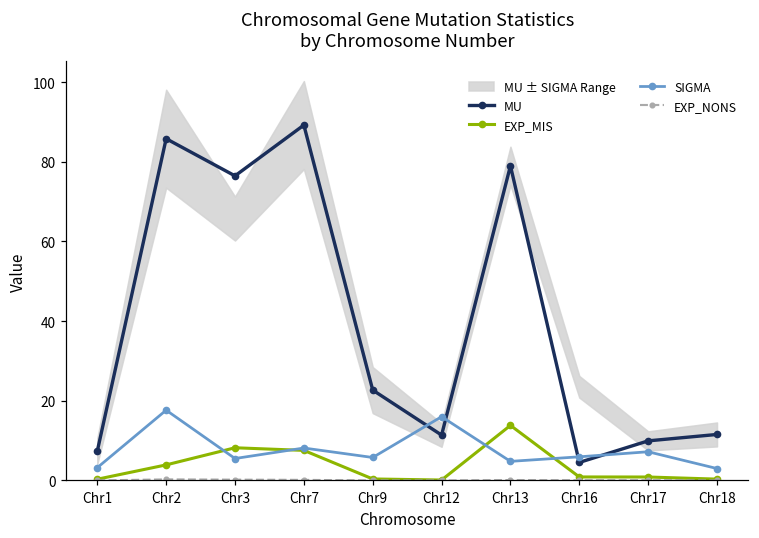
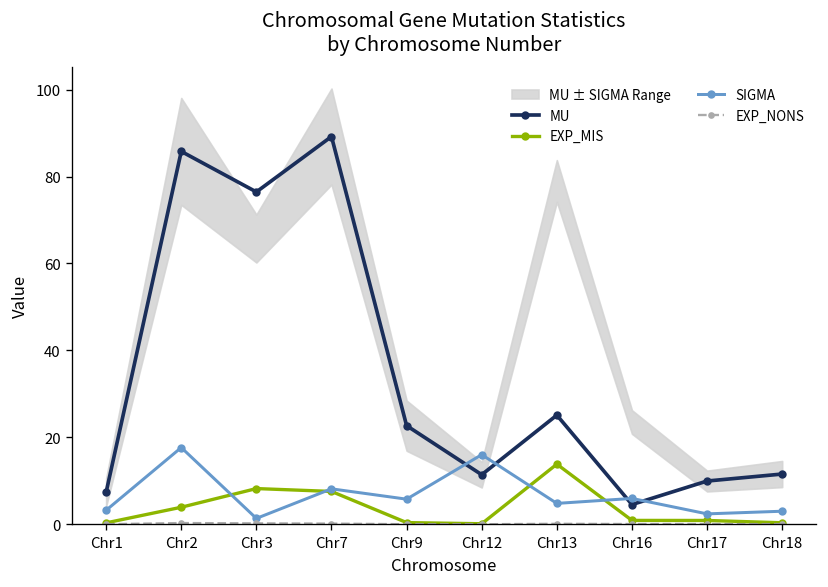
SIGMA, Chr3: 6 -> 1
MU, Chr13: 79 -> 25
SIGMA, Chr17: 7 -> 2
